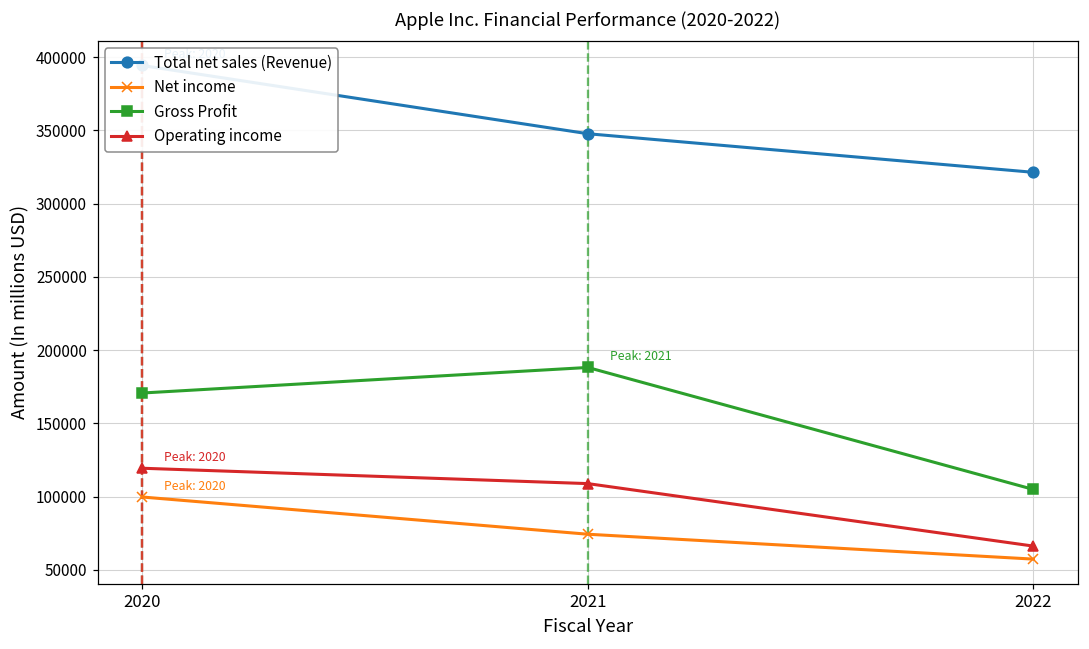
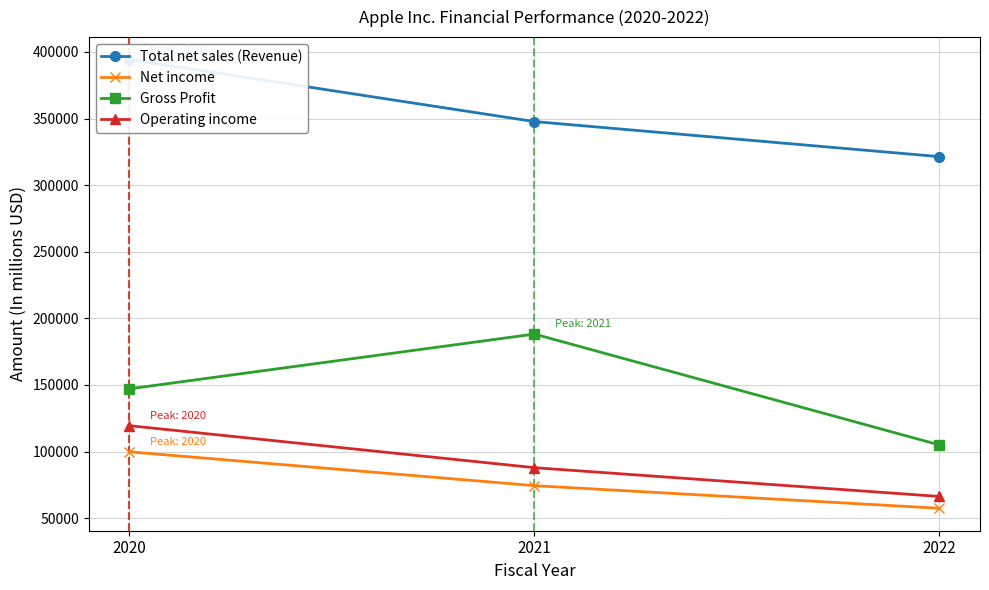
Gross Profit, 2020: 171000 -> 147000
Operating income, 2021: 109000 -> 88000
